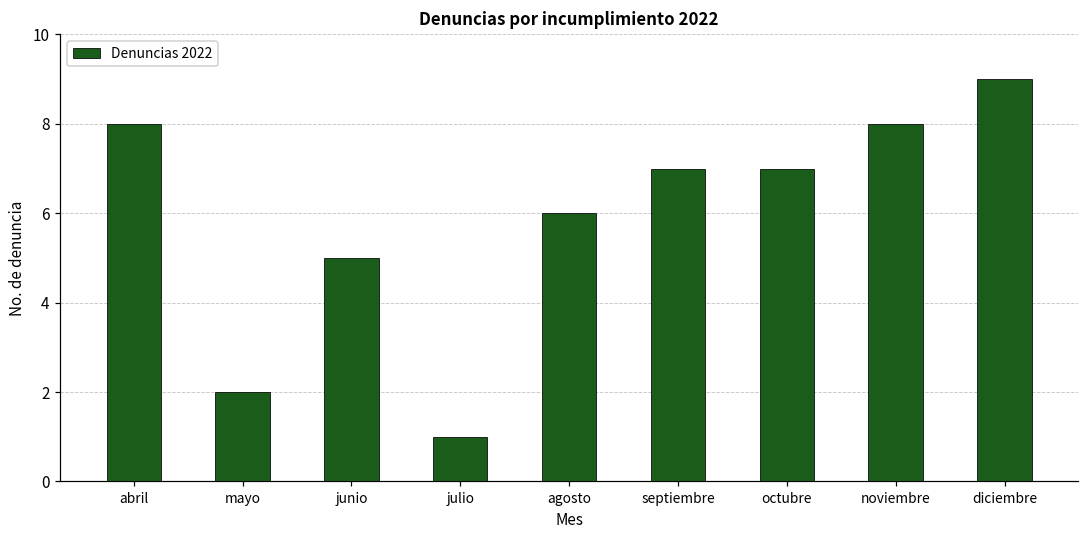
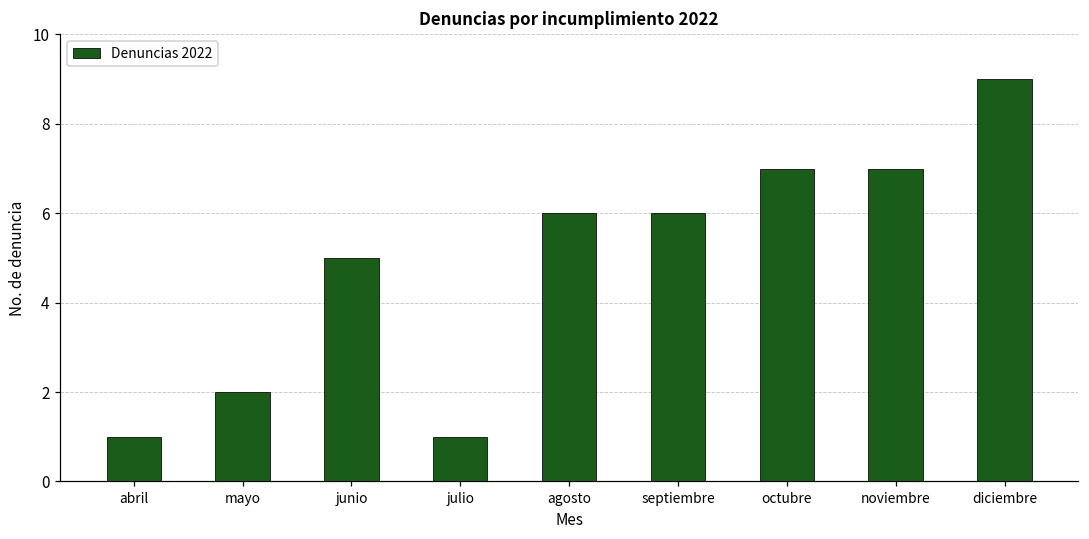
abril: 8 -> 1
septiembre: 7 -> 6
noviembre: 8 -> 7
